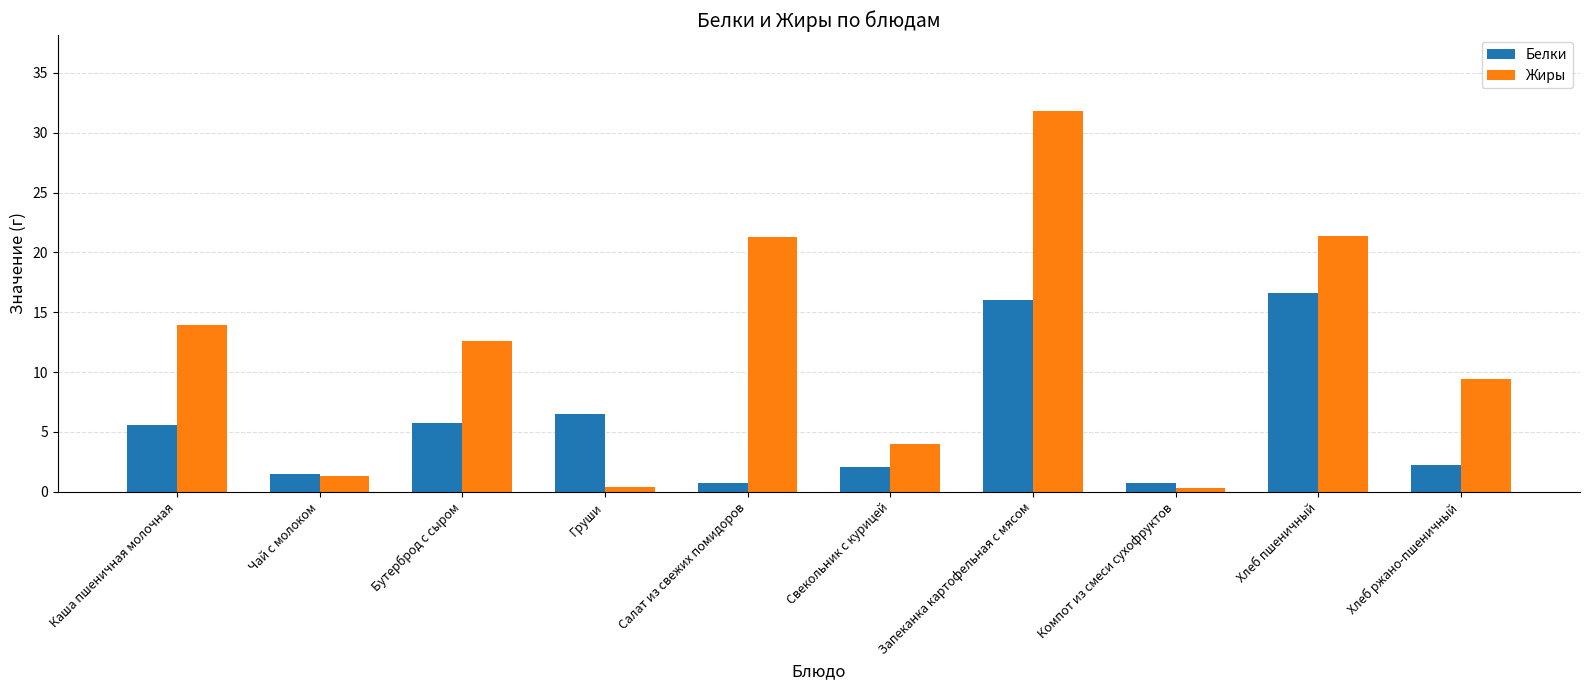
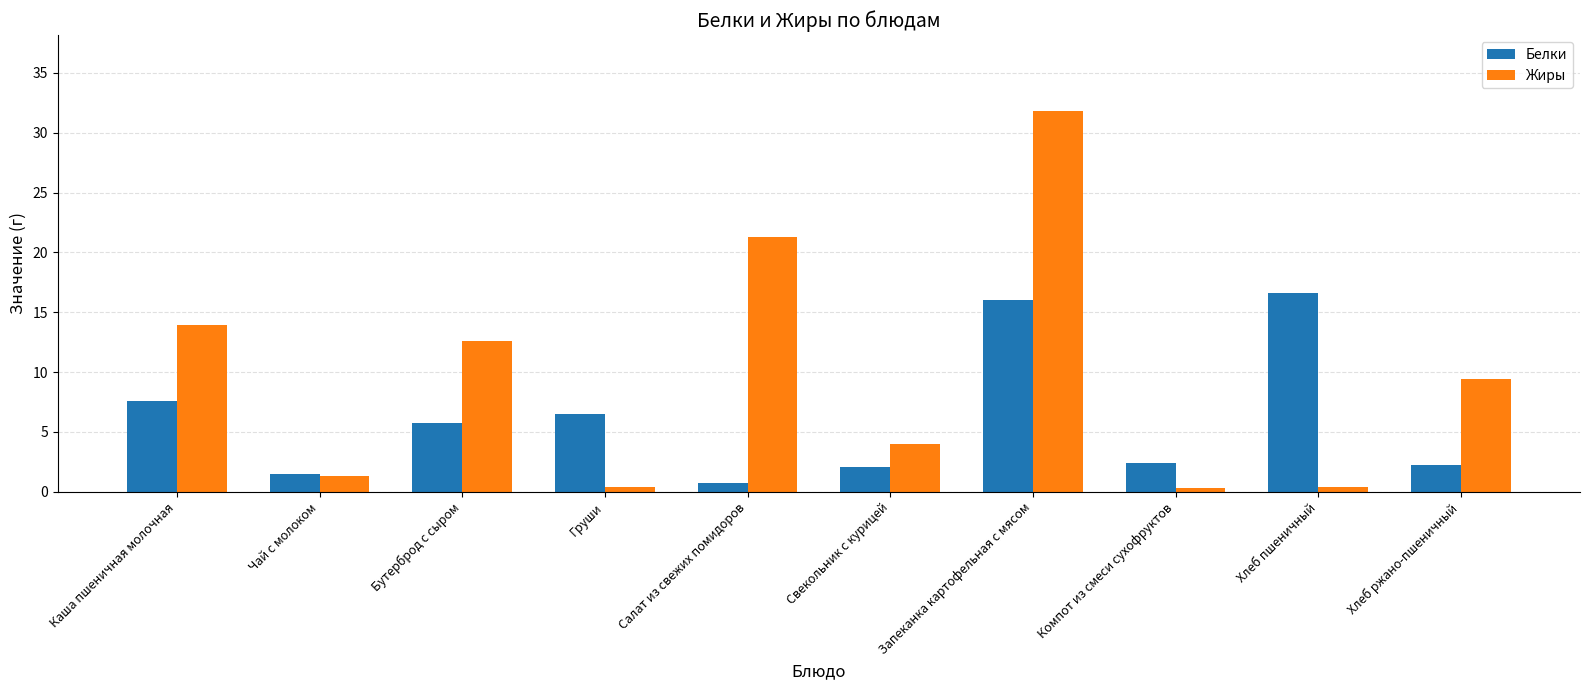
Белки, Каша пшеничная молочная: 5.6 -> 7.6
Белки, Компот из смеси сухофруктов: 0.7 -> 2.4
Жиры, Хлеб пшеничный: 21.4 -> 0.4
